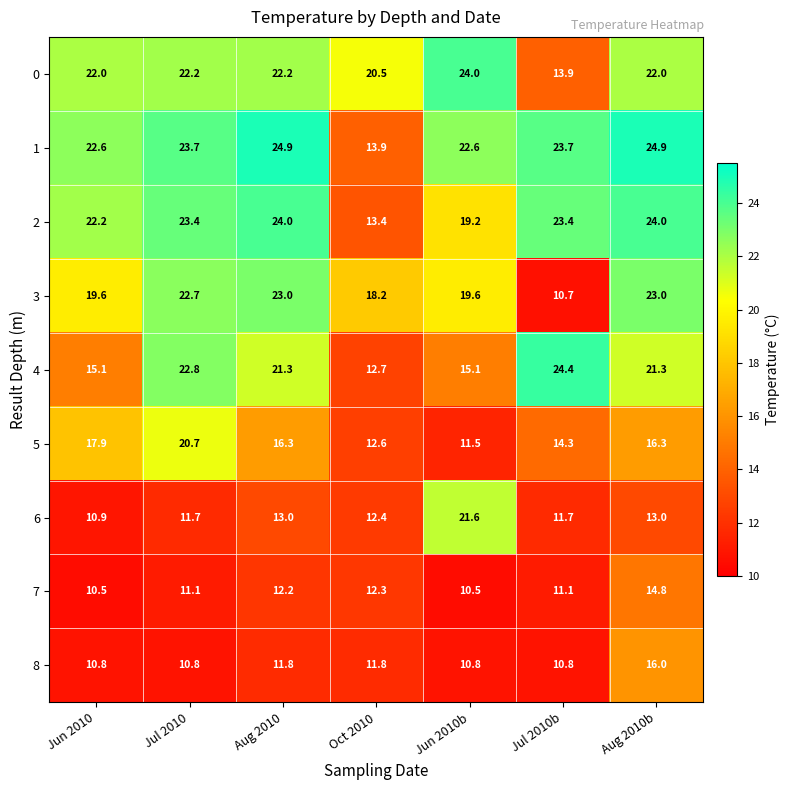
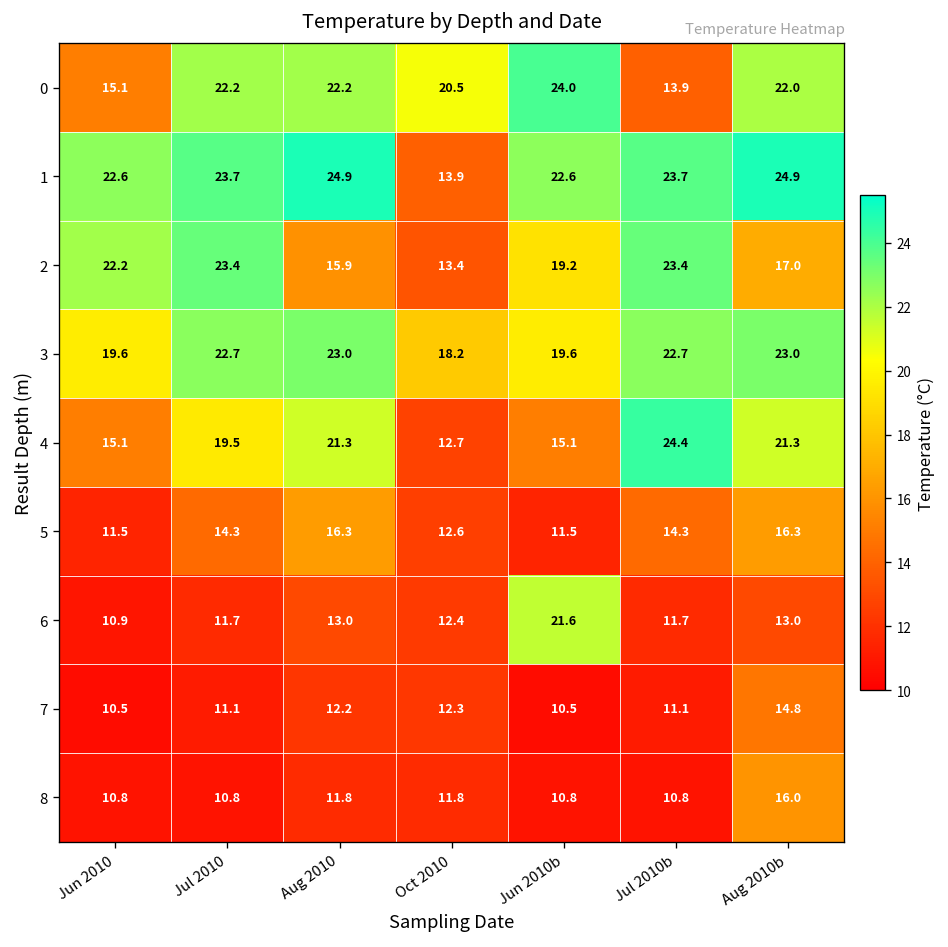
0, Jun 2010: 22.0 -> 15.1
2, Aug 2010: 24.0 -> 15.9
2, Aug 2010b: 24.0 -> 17.0
3, Jul 2010b: 10.7 -> 22.7
4, Jul 2010: 22.8 -> 19.5
5, Jun 2010: 17.9 -> 11.5
5, Jul 2010: 20.7 -> 14.3
